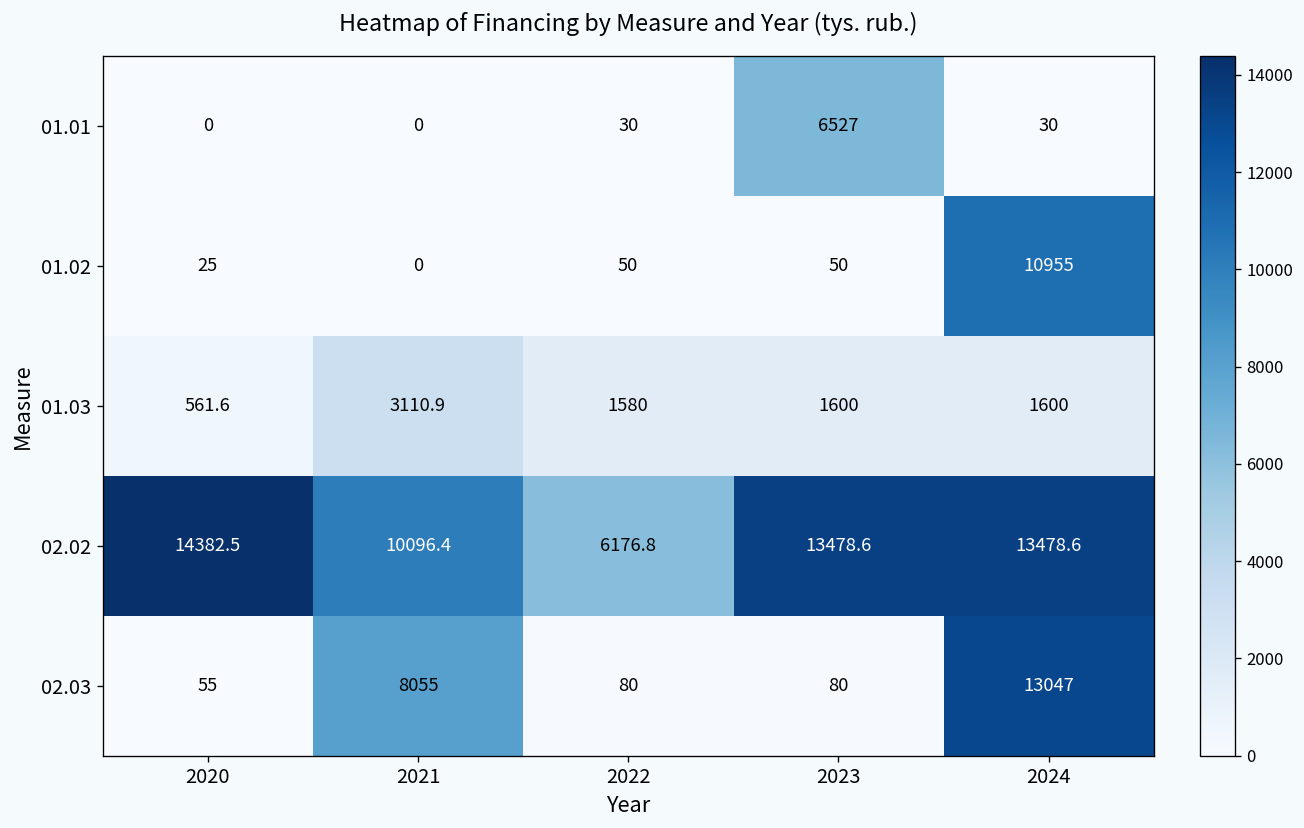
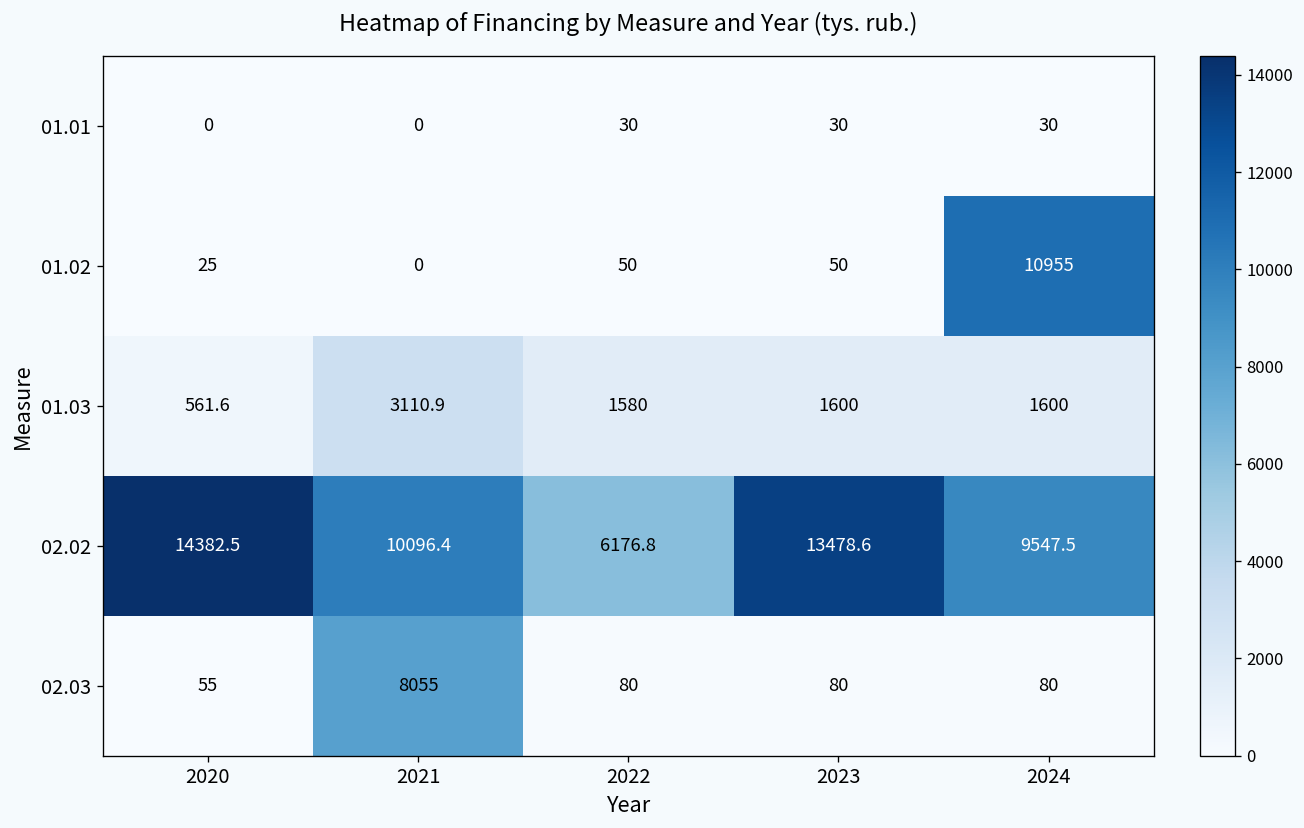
01.01, 2023: 6527 -> 30
02.02, 2024: 13478.6 -> 9547.5
02.03, 2024: 13047 -> 80
